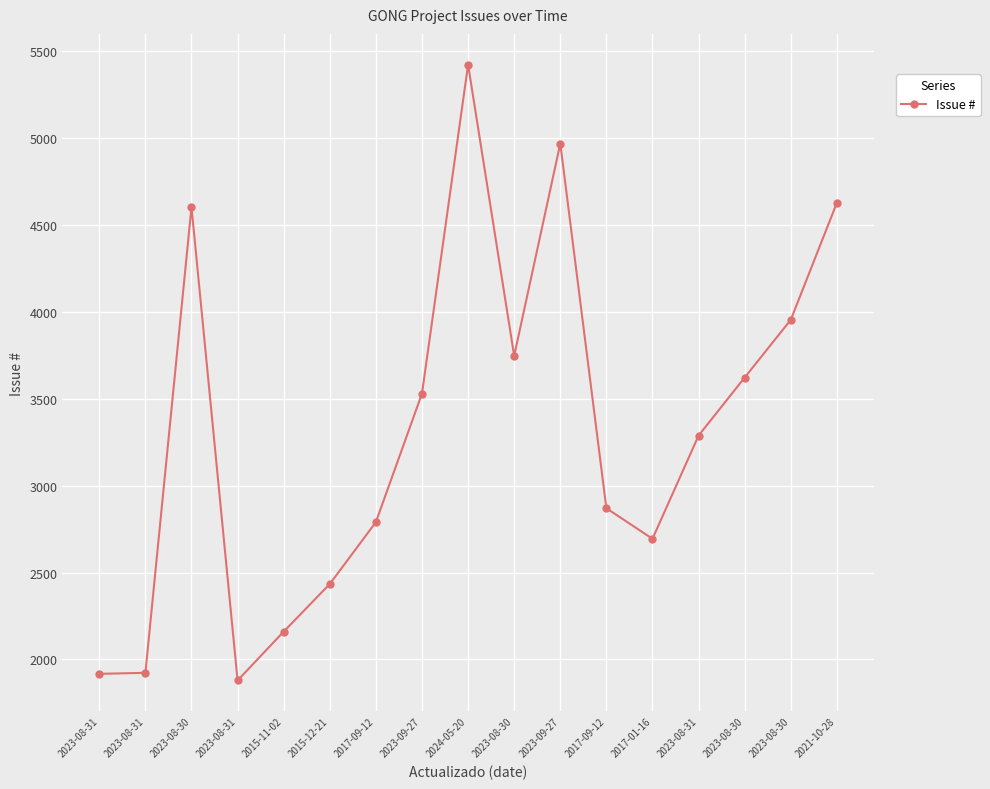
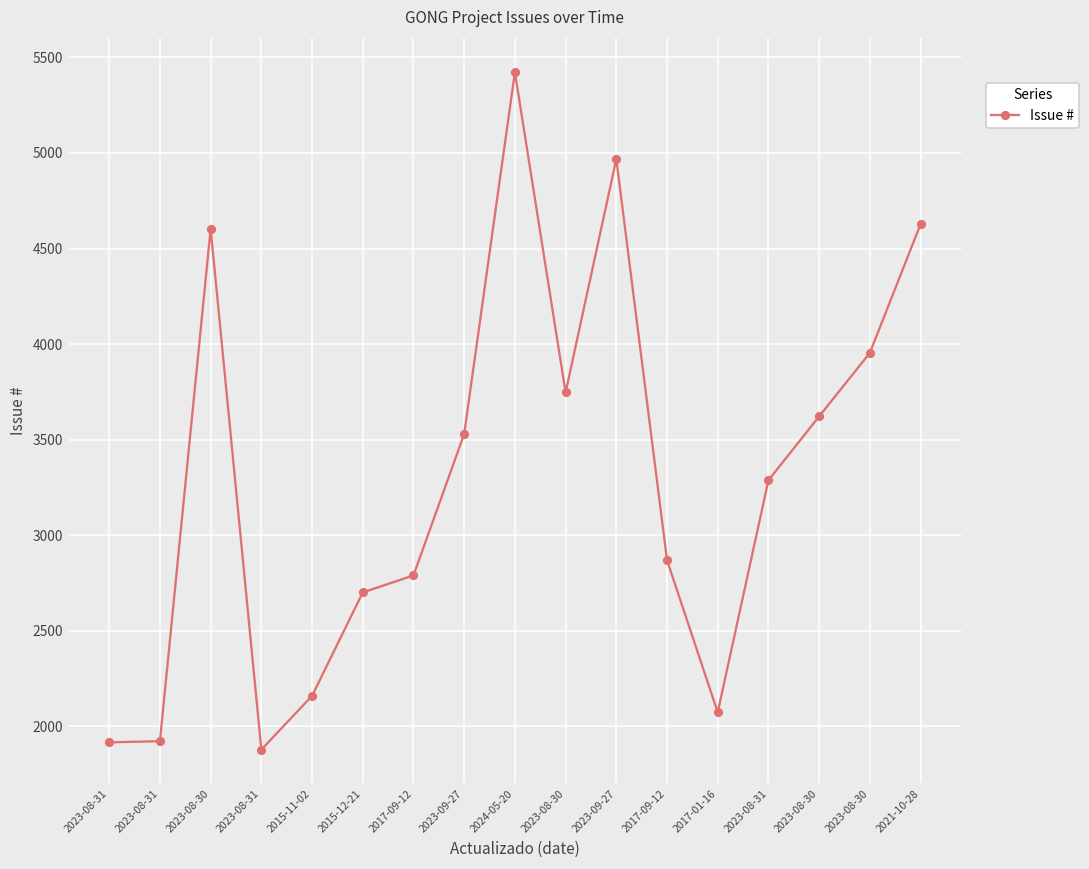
2015-12-21: 2430 -> 2700
2017-01-16: 2690 -> 2070
